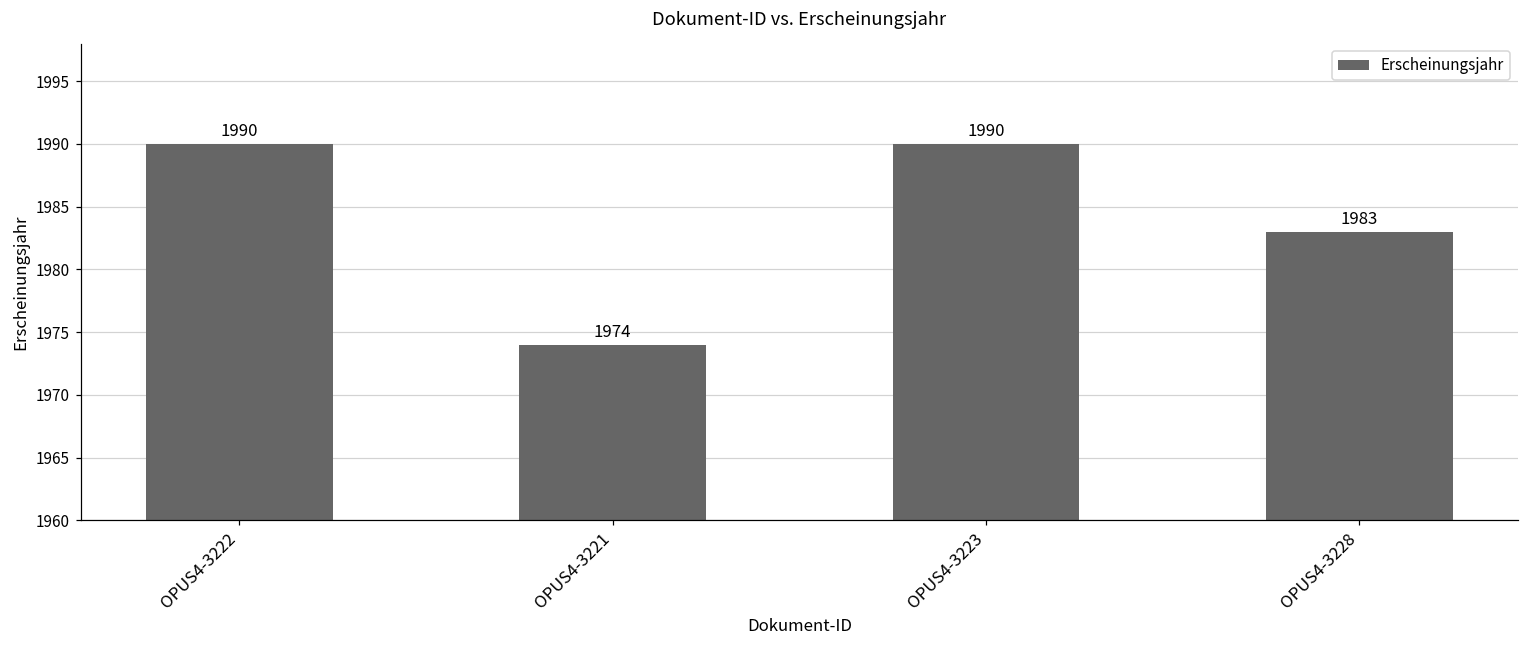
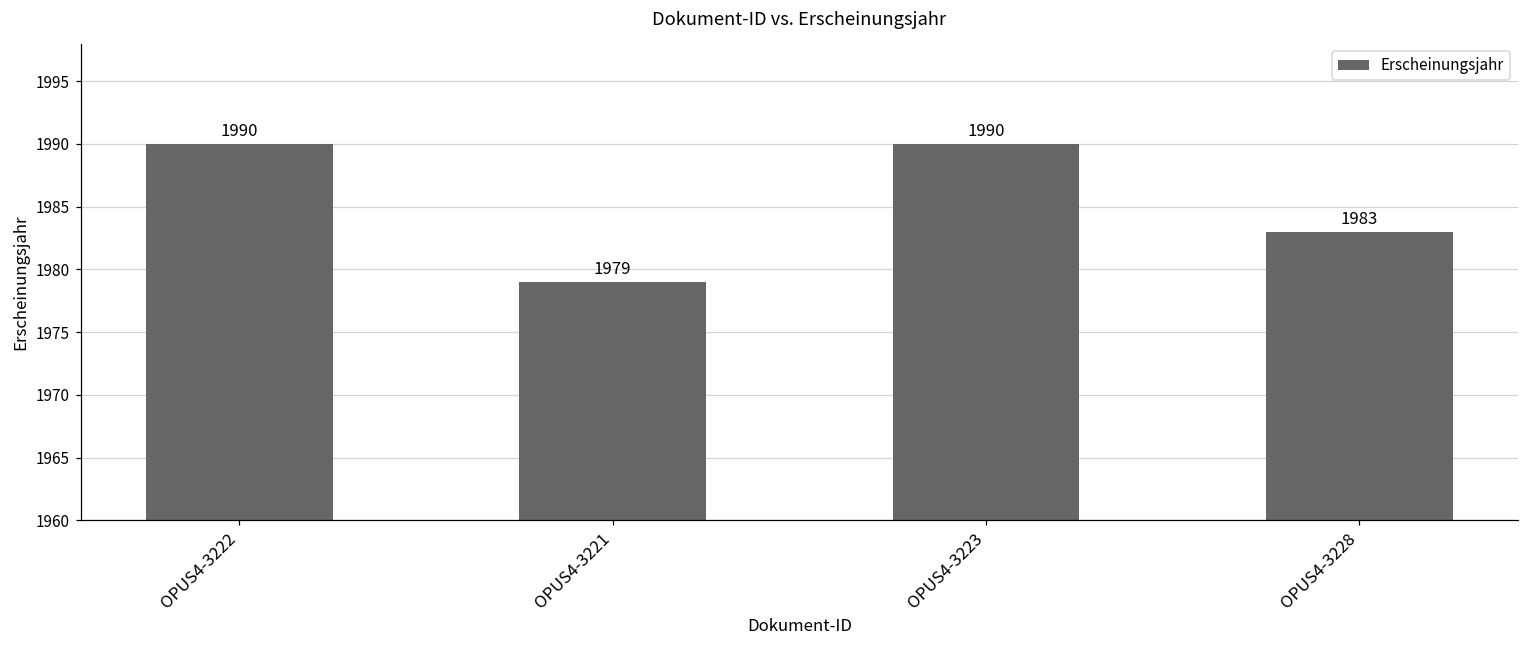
OPUS4-3221: 1974 -> 1979
